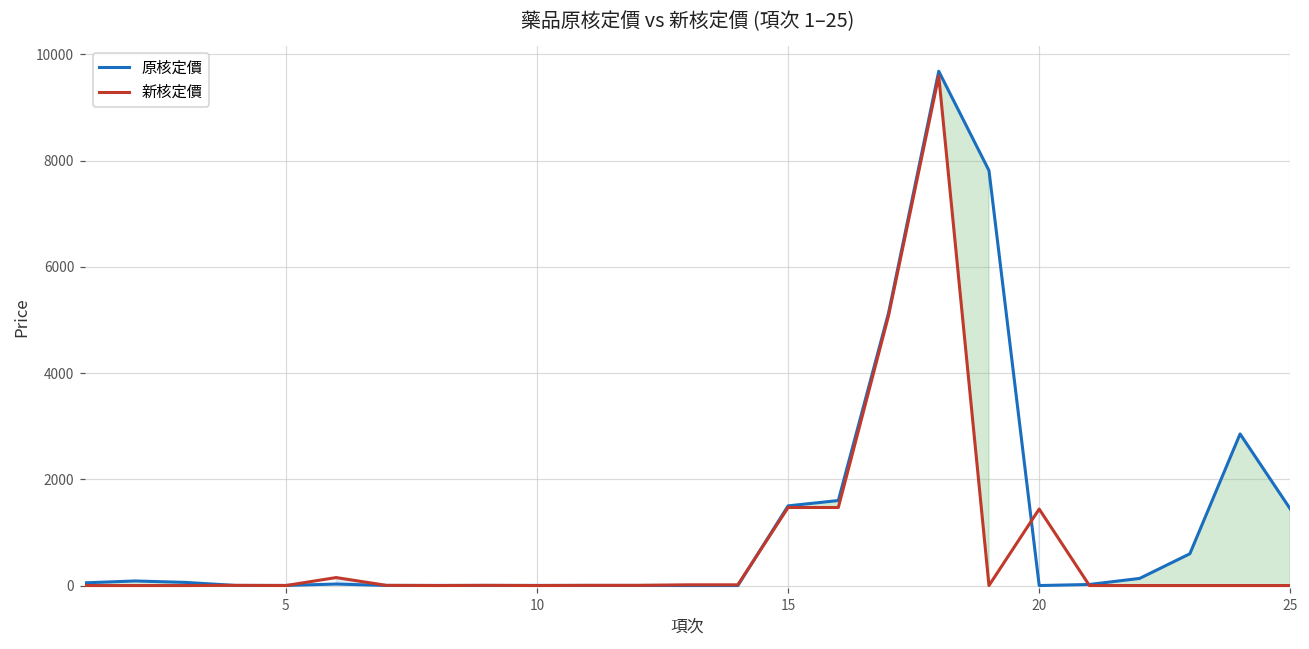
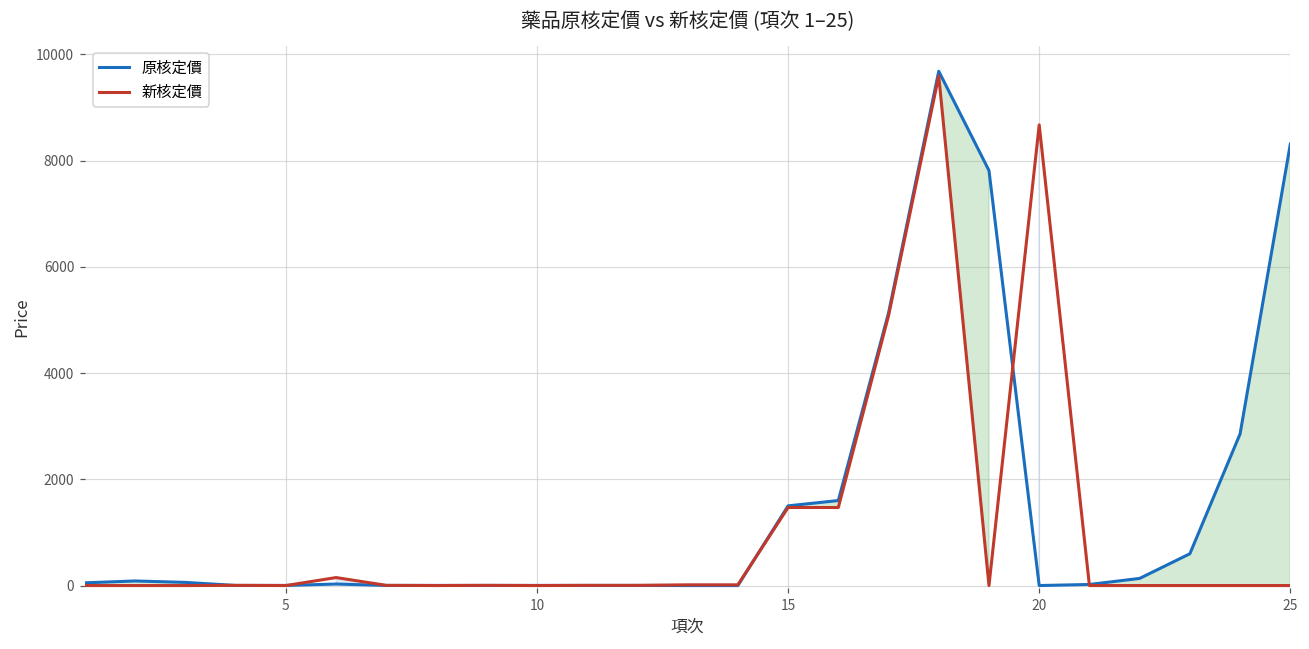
新核定價, 20: 1400 -> 8700
原核定價, 25: 1400 -> 8300
